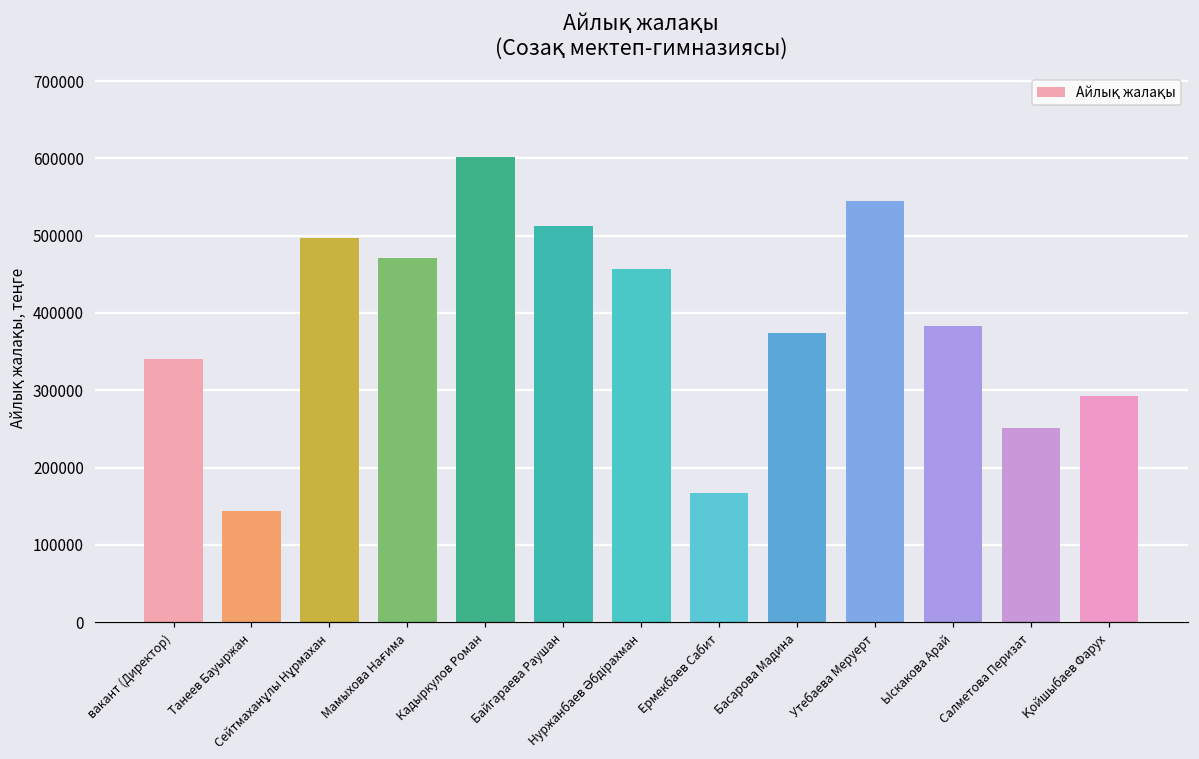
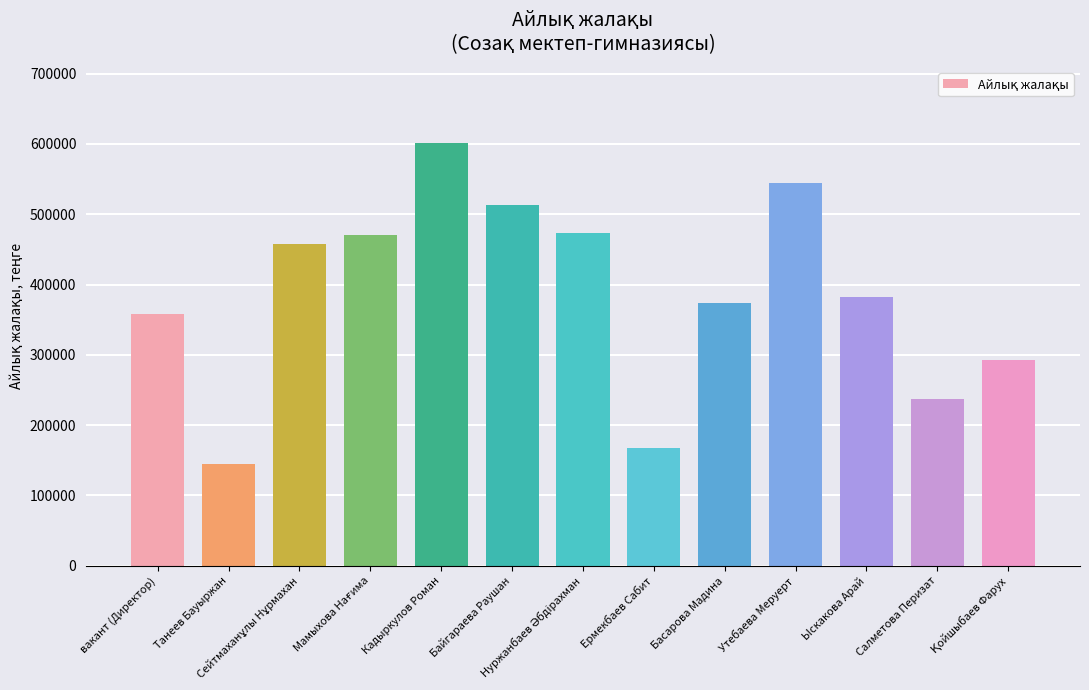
вакант (Директор): 340000 -> 360000
Сейтмаханұлы Нұрмахан: 500000 -> 460000
Нуржанбаев Әбдірахман: 460000 -> 470000
Салметова Перизат: 250000 -> 240000
